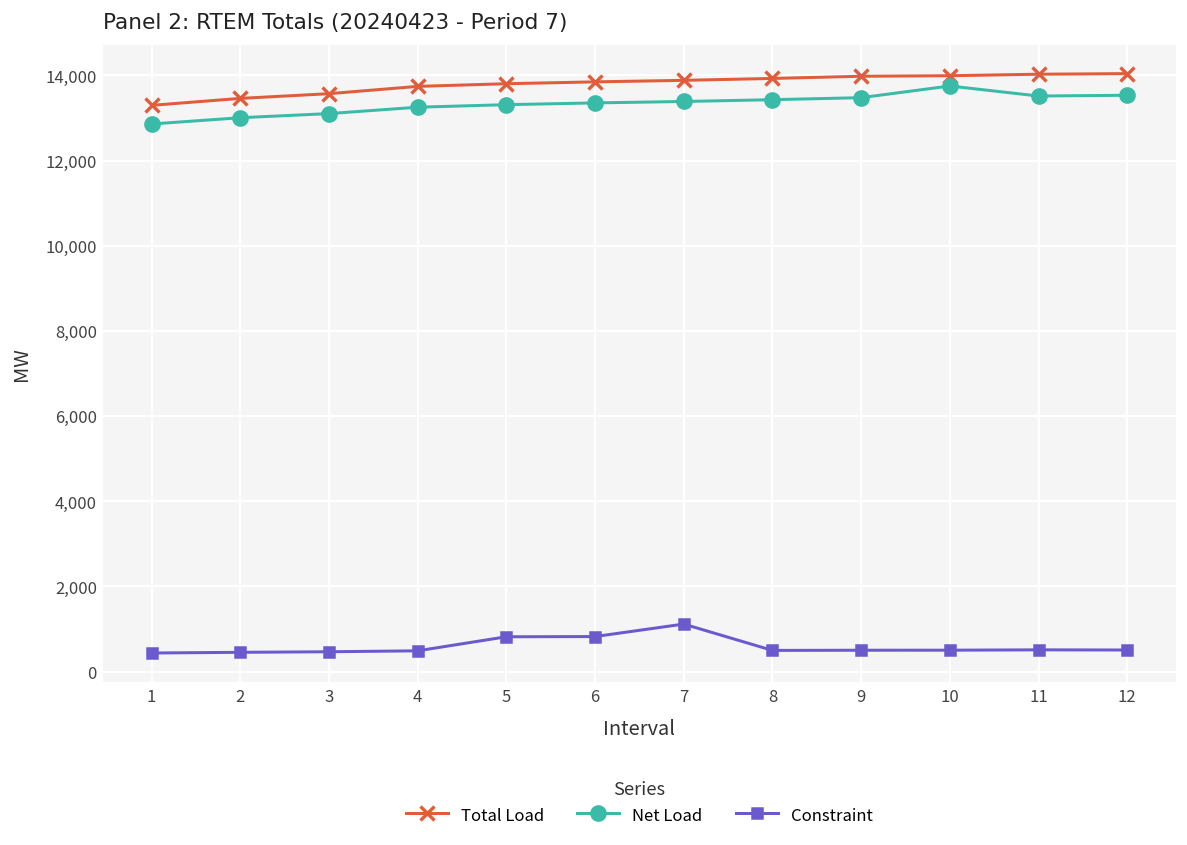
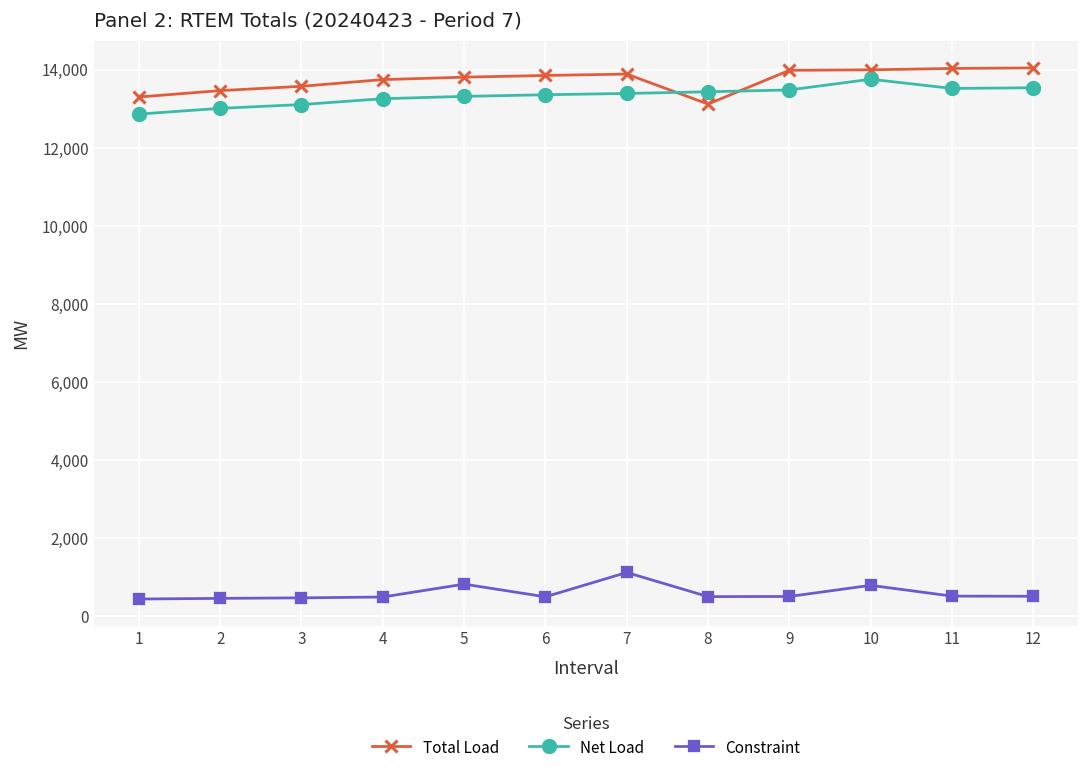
Constraint, 6: 800 -> 500
Total Load, 8: 13,900 -> 13,100
Constraint, 10: 500 -> 800
